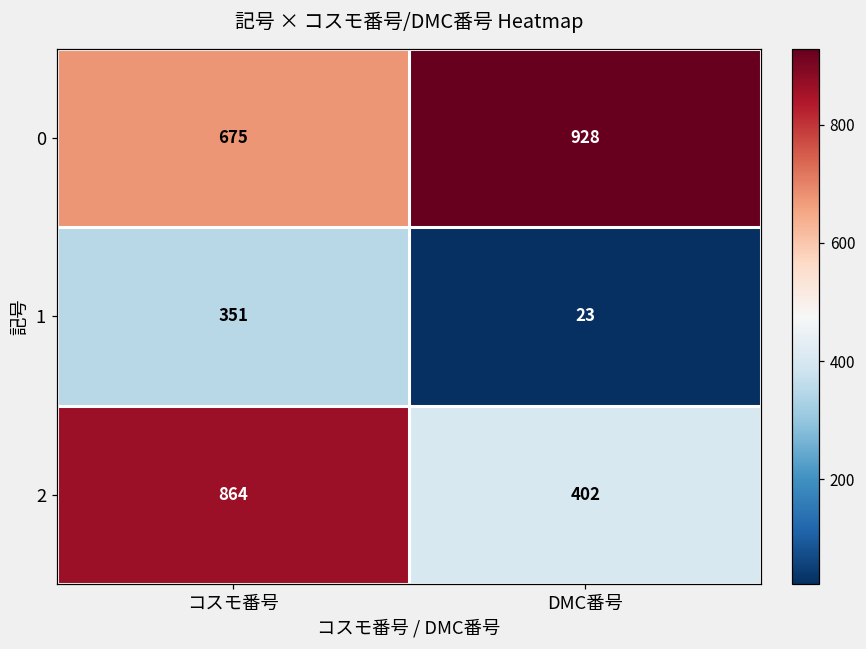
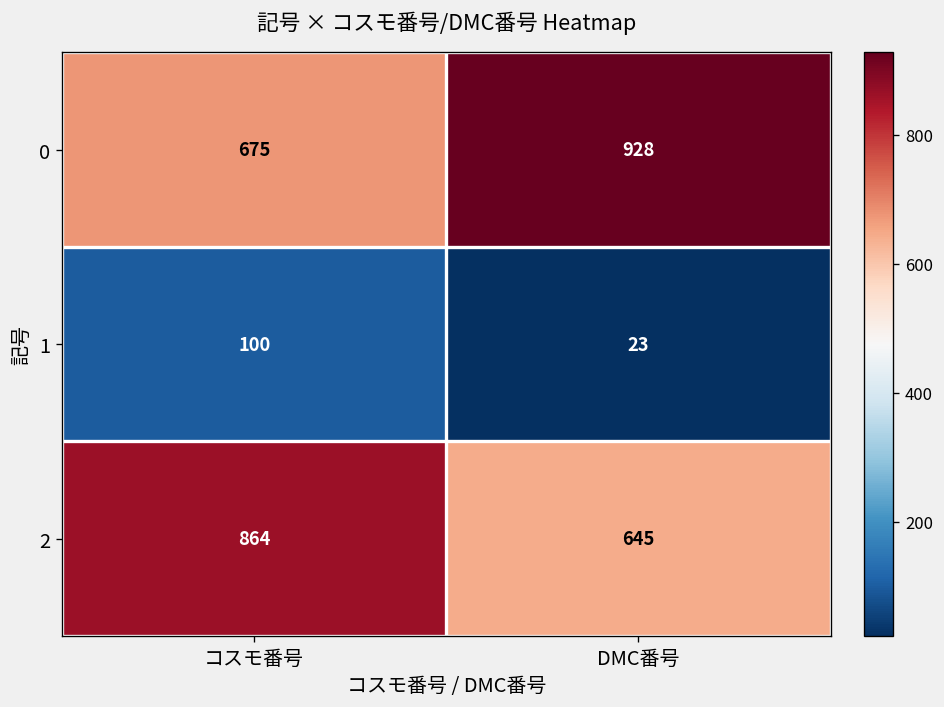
1, コスモ番号: 351 -> 100
2, DMC番号: 402 -> 645
